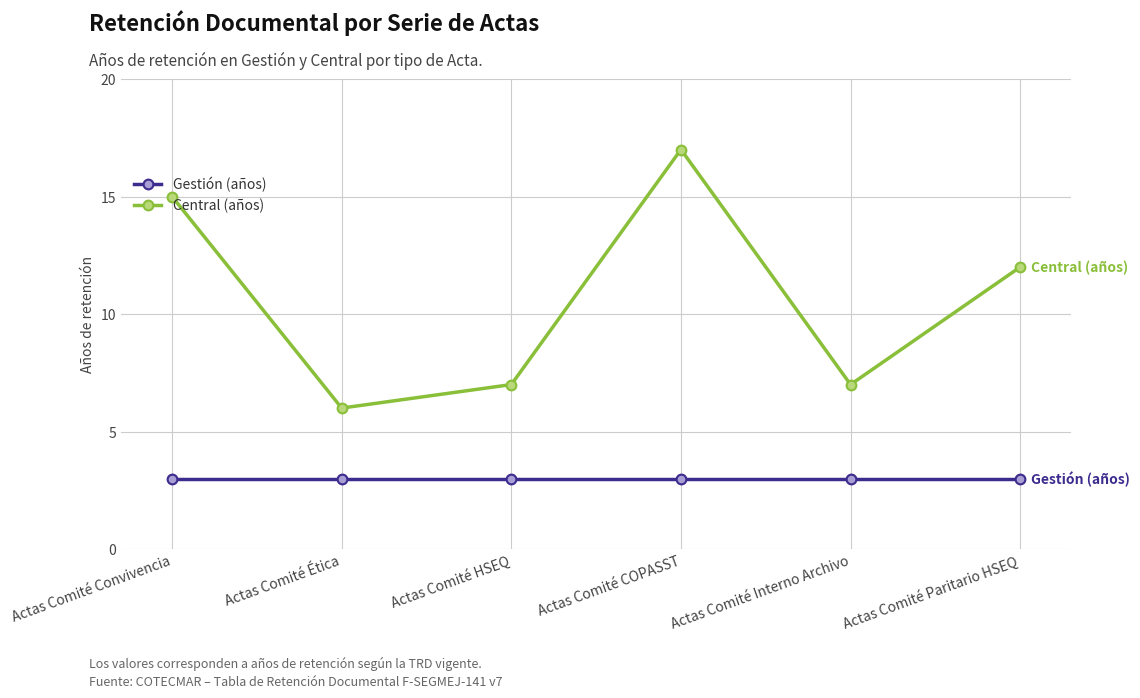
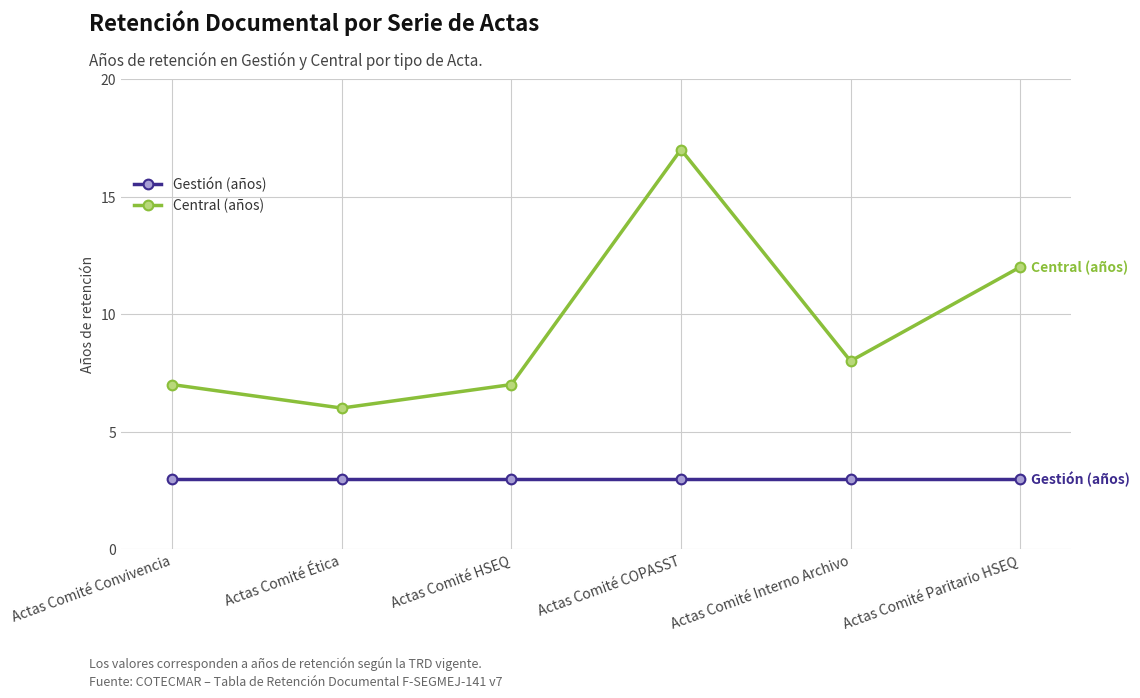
Central (años), Actas Comité Convivencia: 15 -> 7
Central (años), Actas Comité Interno Archivo: 7 -> 8
